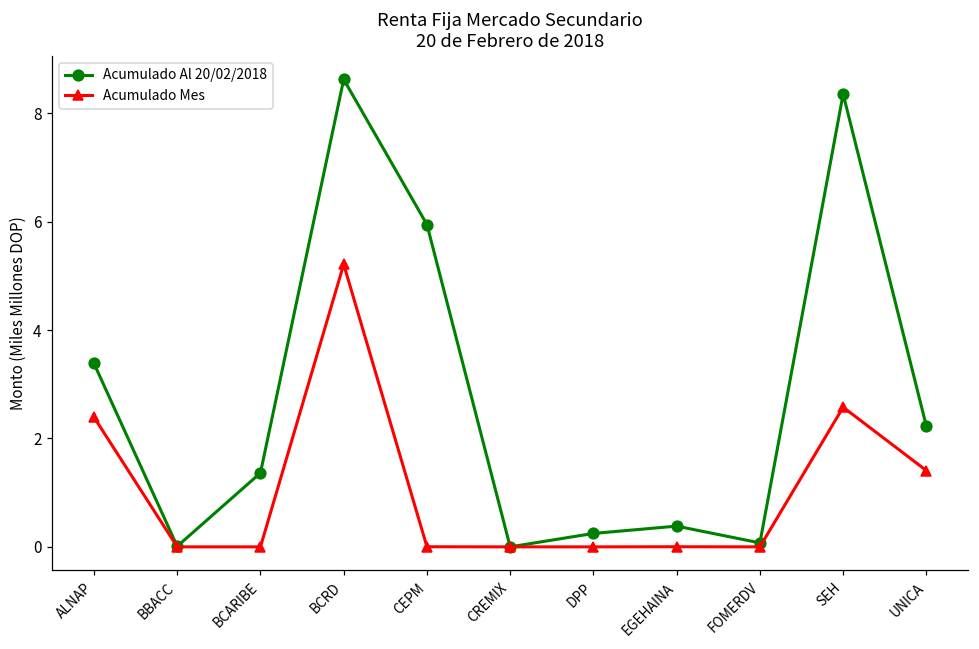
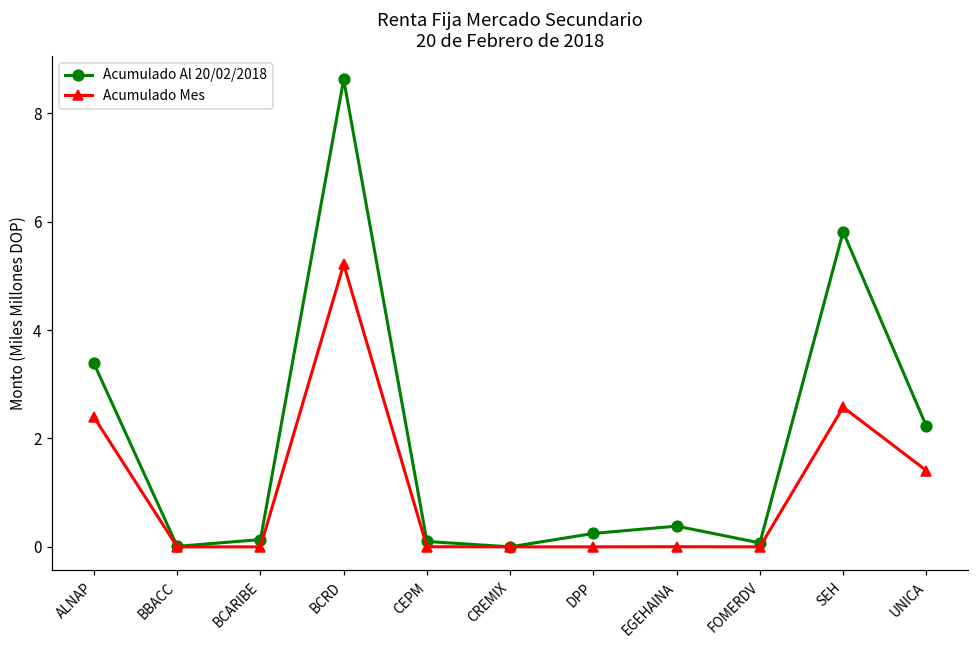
Acumulado Al 20/02/2018, BCARIBE: 1.4 -> 0.1
Acumulado Al 20/02/2018, CEPM: 5.9 -> 0.1
Acumulado Al 20/02/2018, SEH: 8.4 -> 5.8
